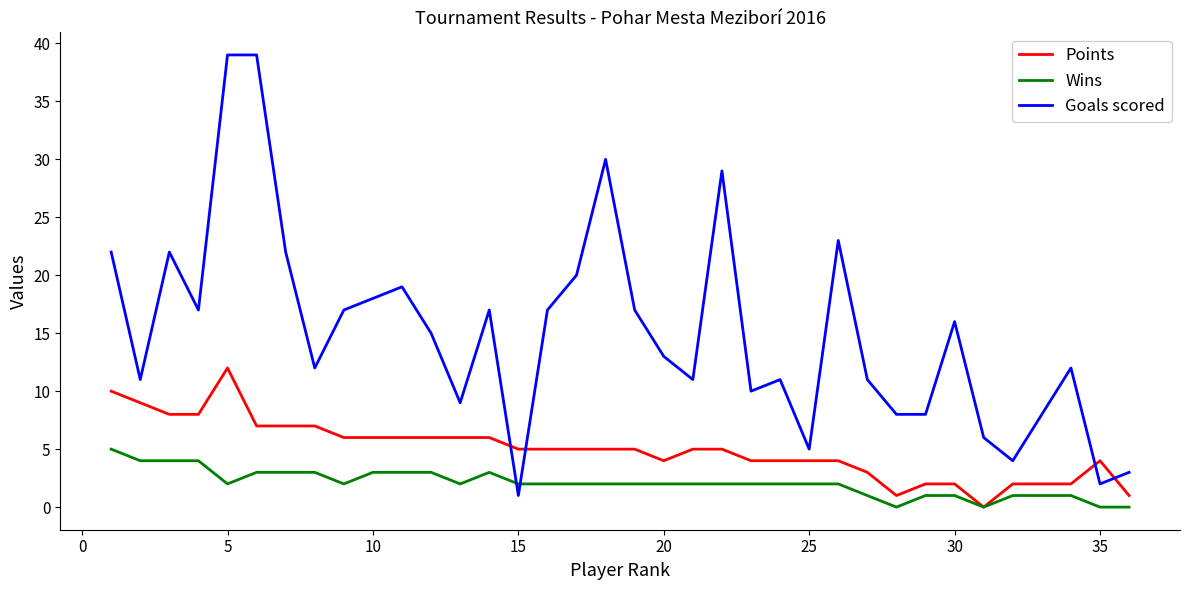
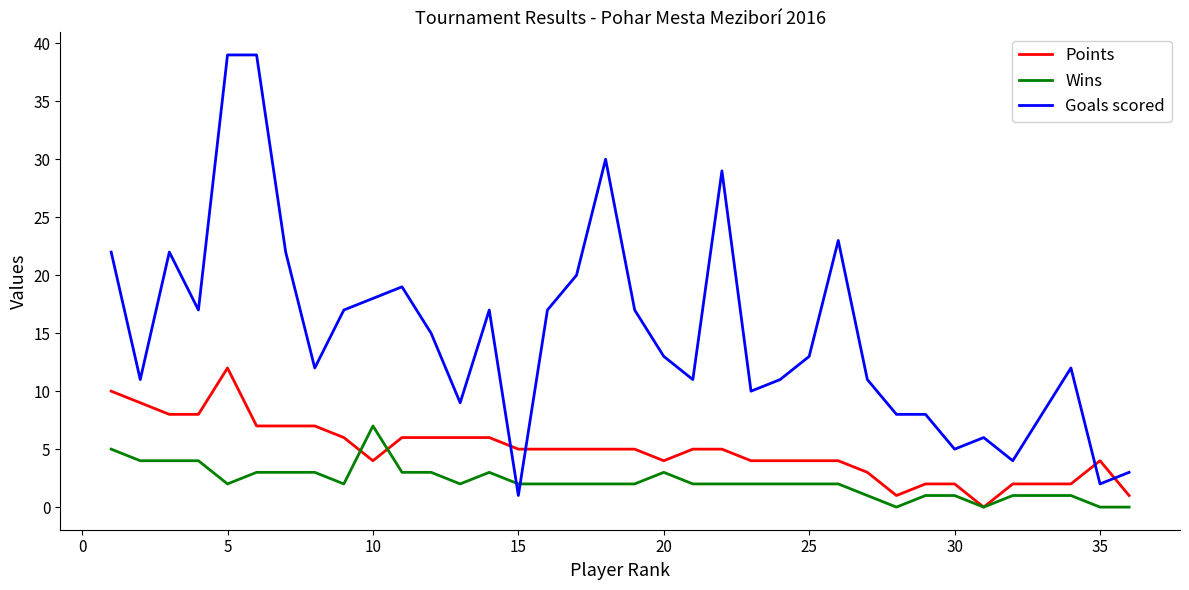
Points, 10: 6 -> 4
Wins, 10: 3 -> 7
Wins, 20: 2 -> 3
Goals scored, 25: 5 -> 13
Goals scored, 30: 16 -> 5
